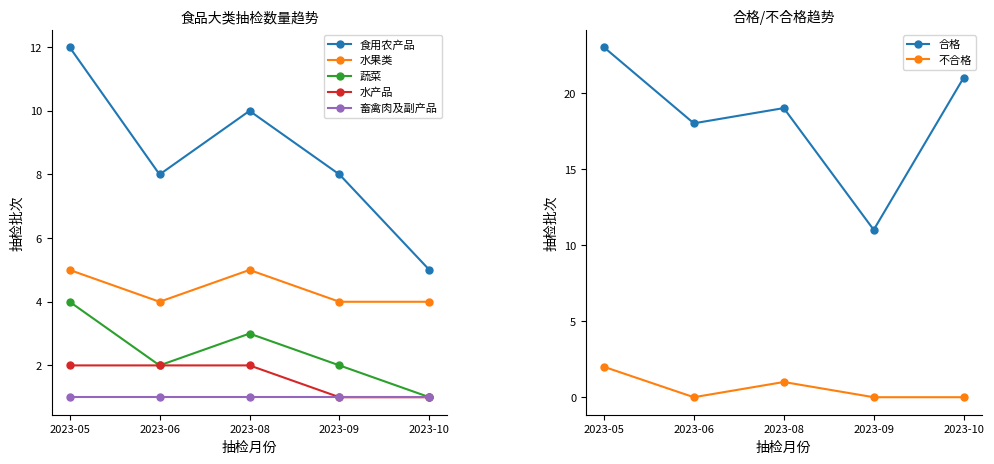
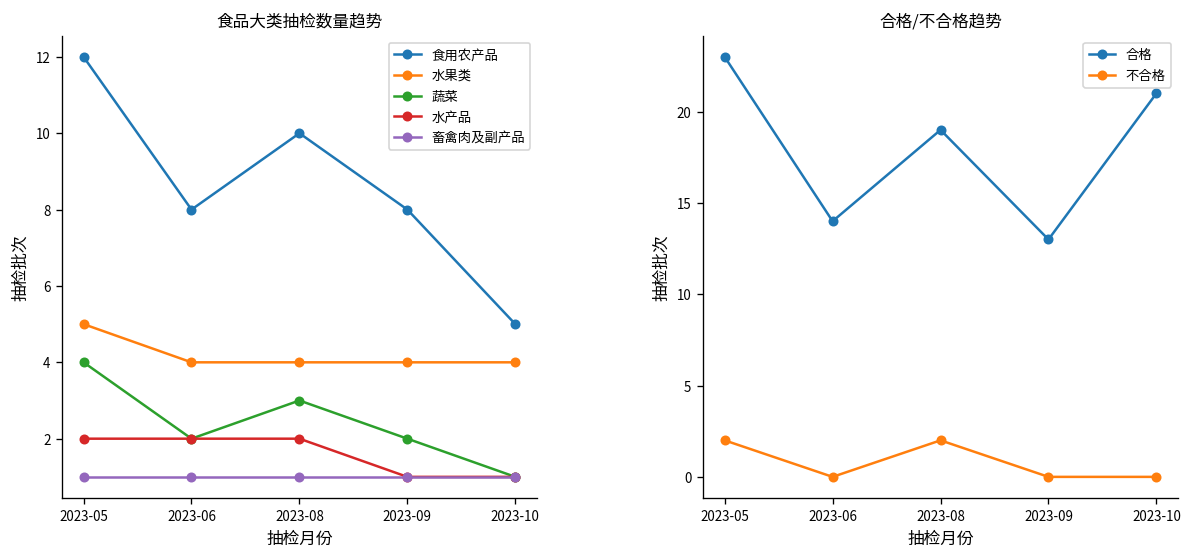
食品大类抽检数量趋势, 水果类, 2023-08: 5 -> 4
合格/不合格趋势, 合格, 2023-06: 18 -> 14
合格/不合格趋势, 不合格, 2023-08: 1 -> 2
合格/不合格趋势, 合格, 2023-09: 11 -> 13
